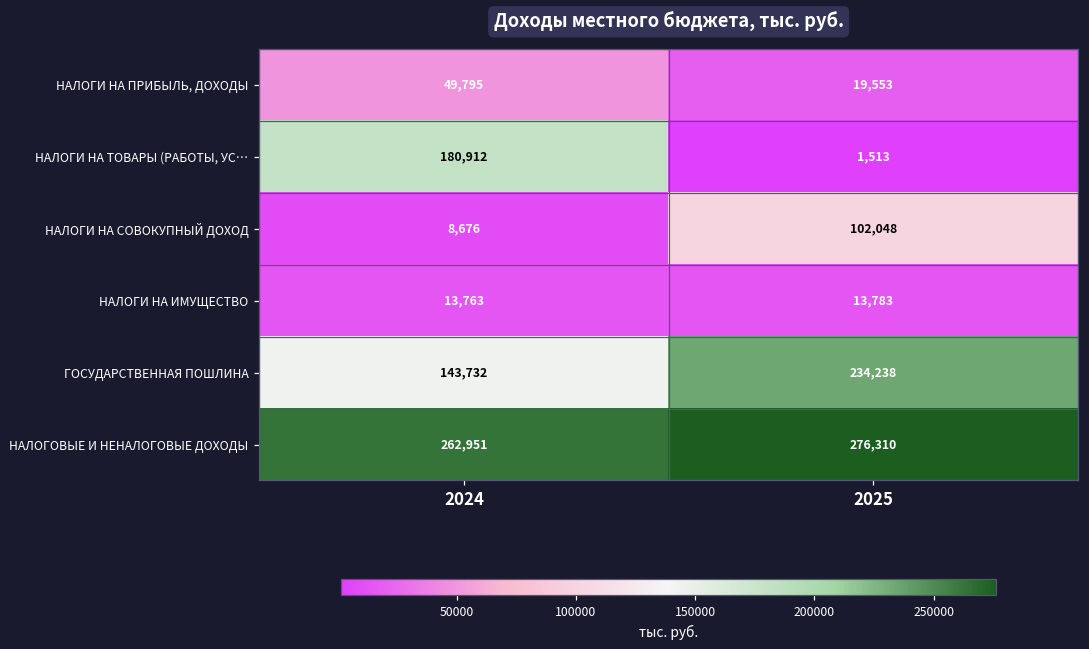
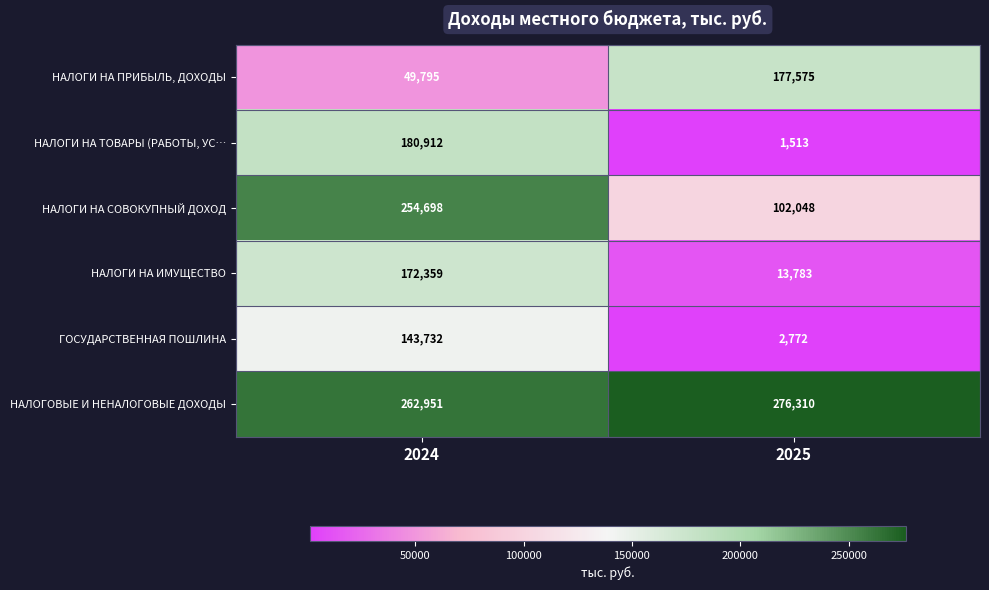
НАЛОГИ НА ПРИБЫЛЬ, ДОХОДЫ, 2025: 19,553 -> 177,575
НАЛОГИ НА СОВОКУПНЫЙ ДОХОД, 2024: 8,676 -> 254,698
НАЛОГИ НА ИМУЩЕСТВО, 2024: 13,763 -> 172,359
ГОСУДАРСТВЕННАЯ ПОШЛИНА, 2025: 234,238 -> 2,772
